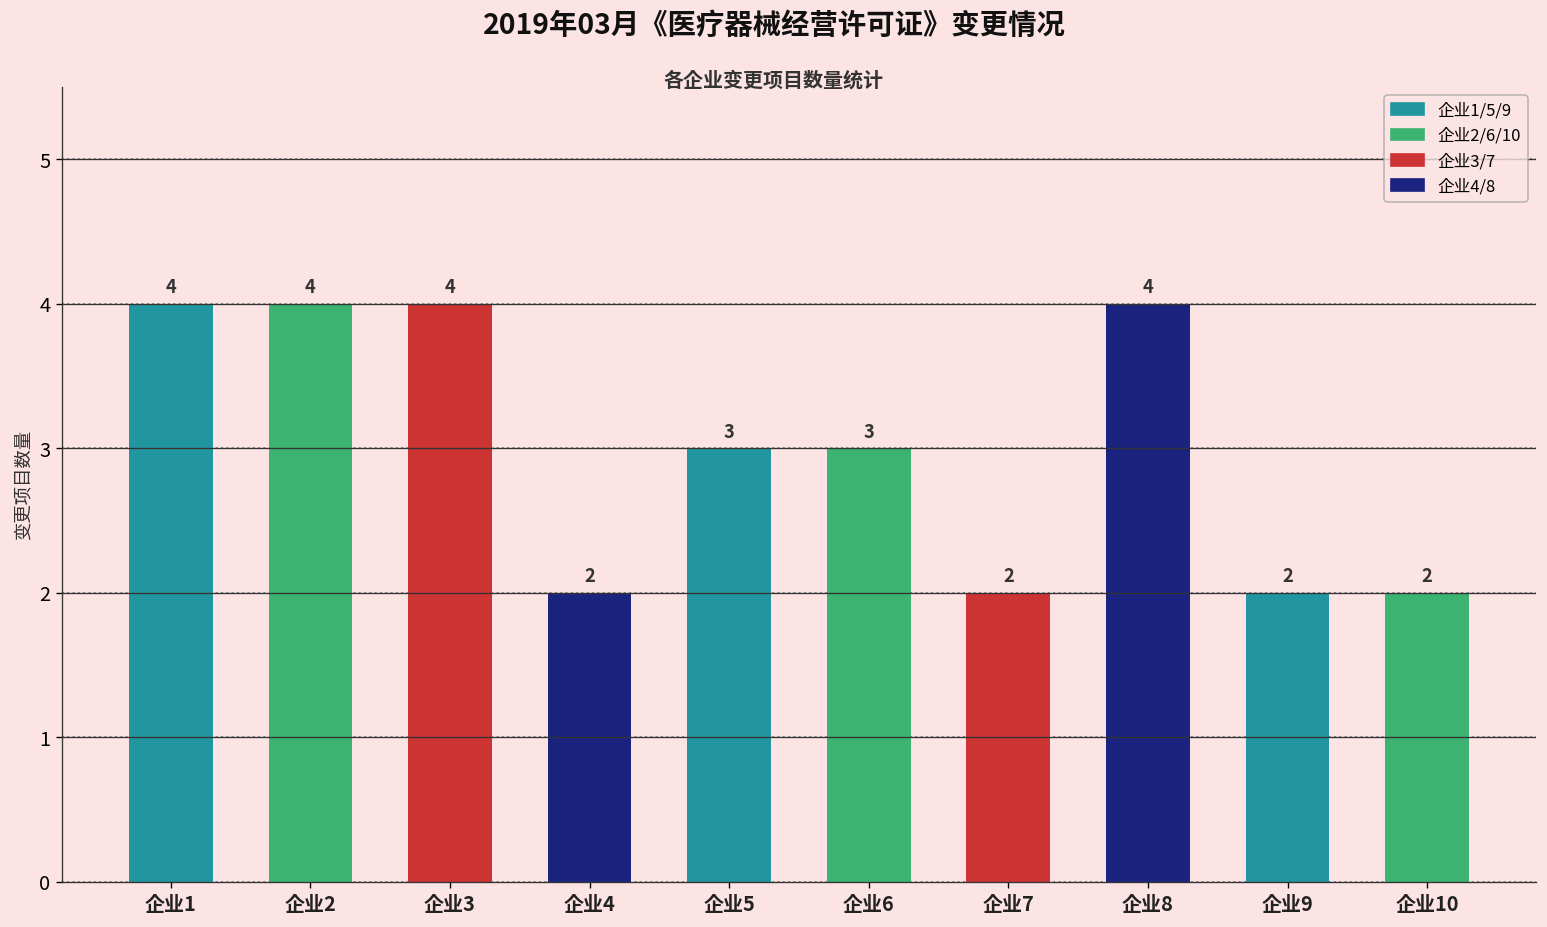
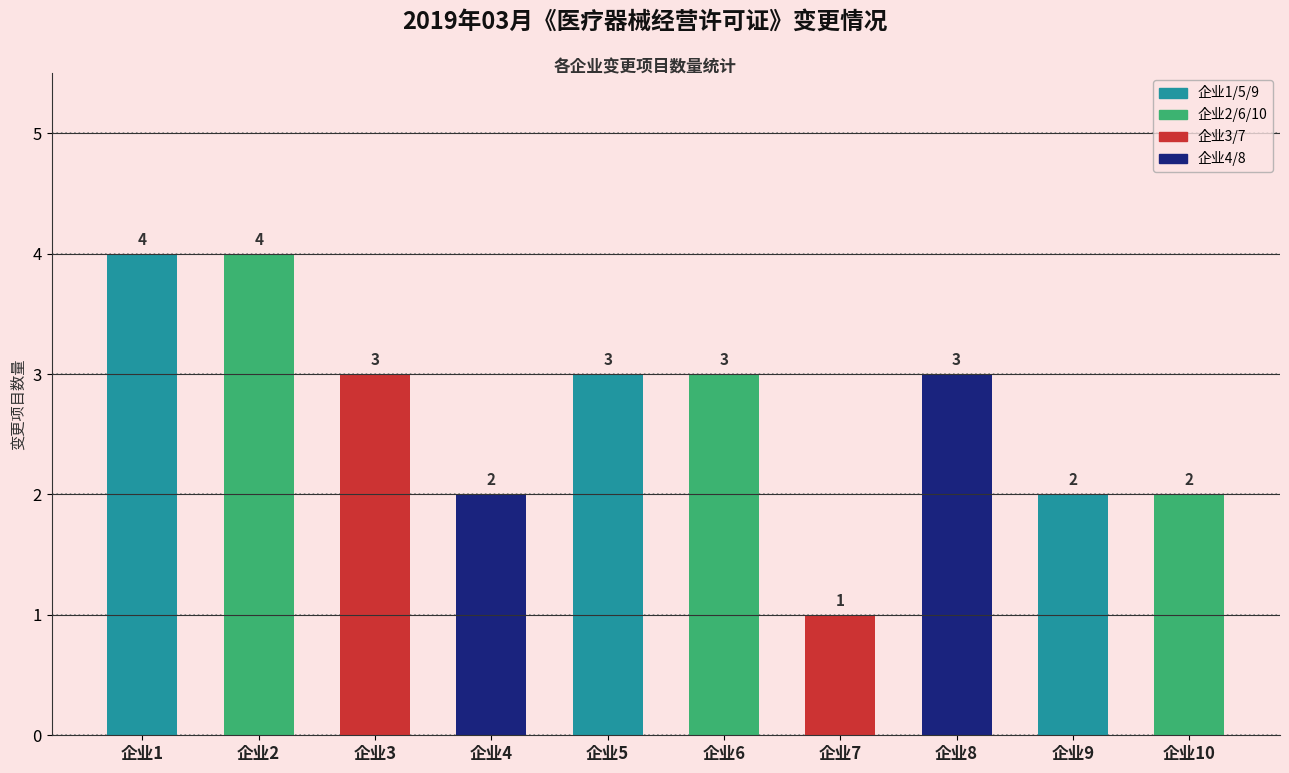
企业3: 4 -> 3
企业7: 2 -> 1
企业8: 4 -> 3
